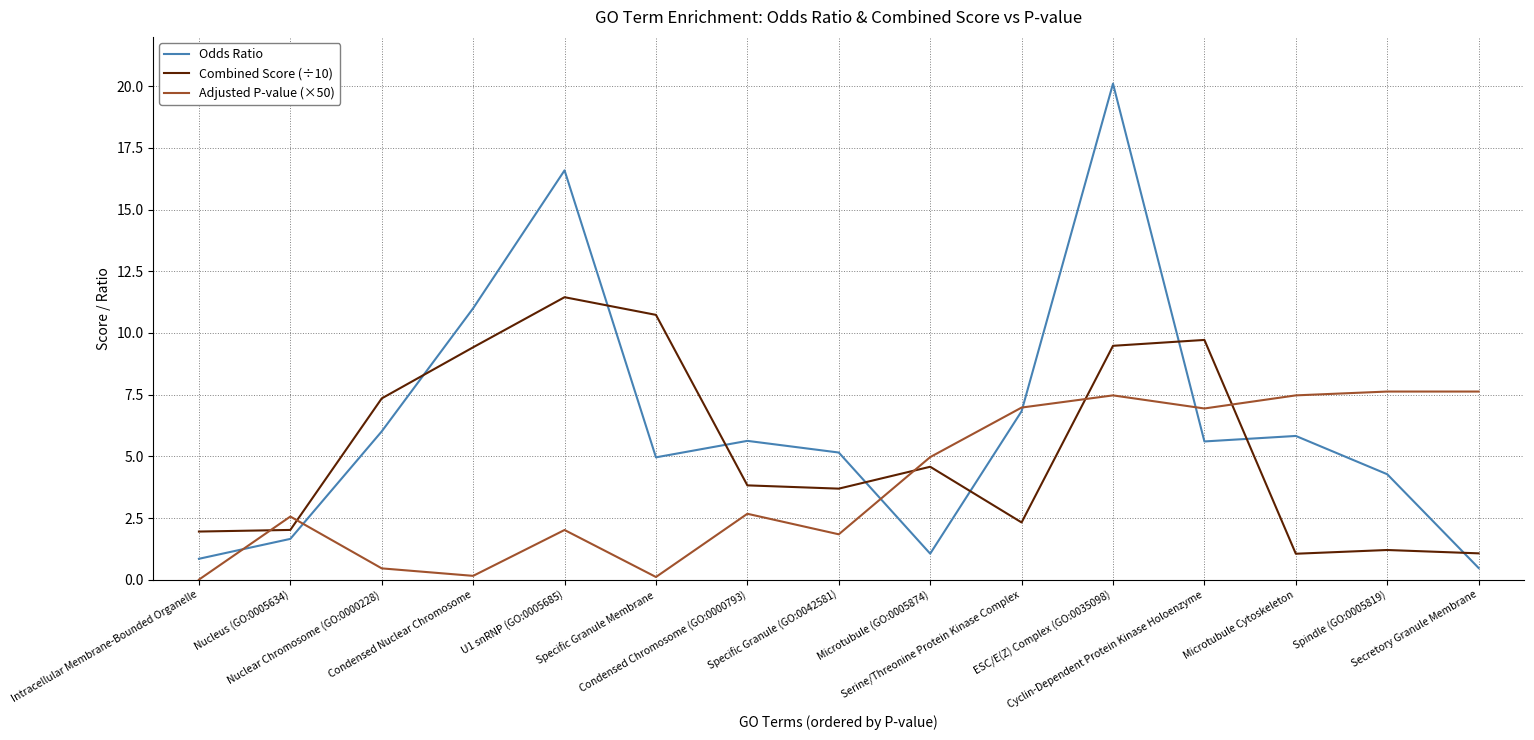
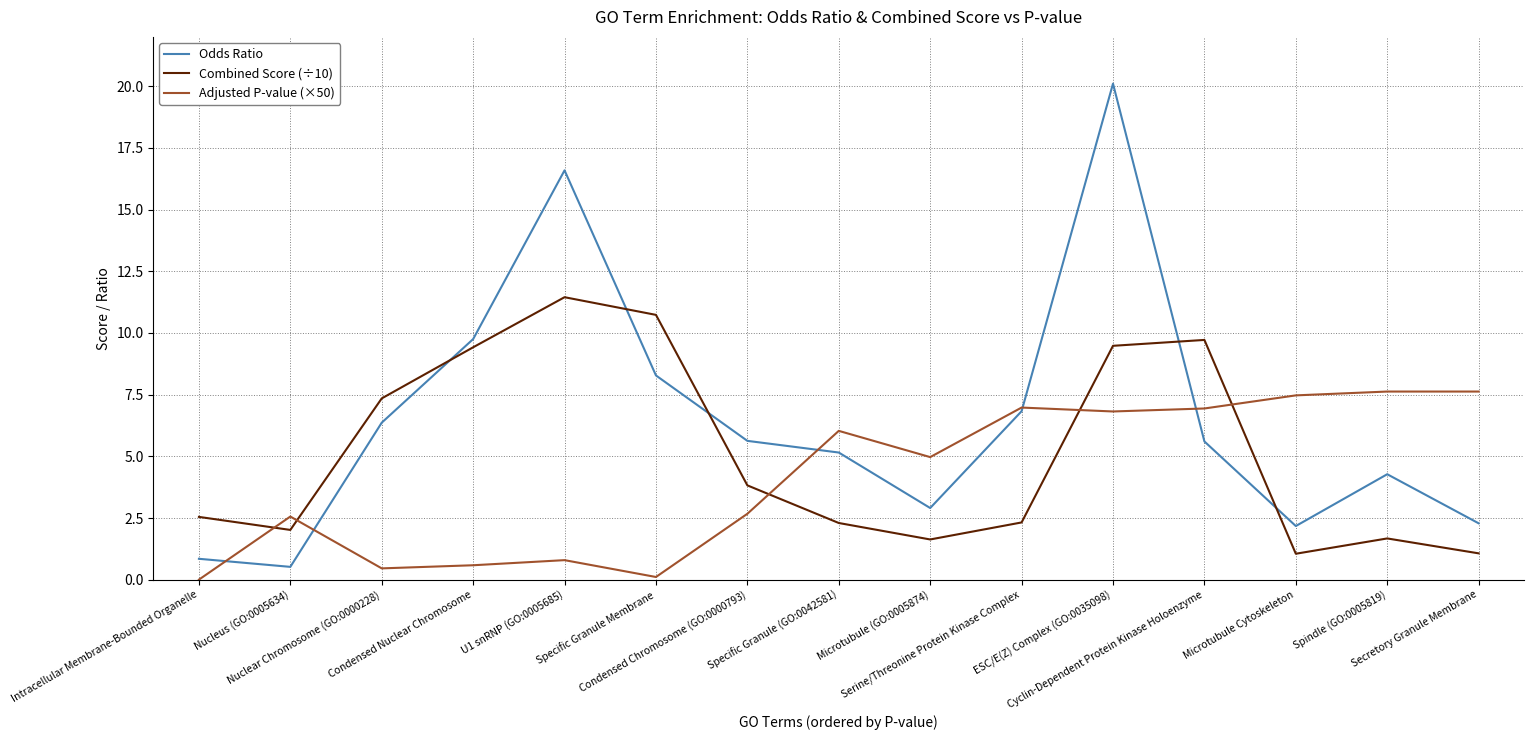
Combined Score (÷10), Intracellular Membrane-Bounded Organelle: 2.0 -> 2.5
Odds Ratio, Nucleus (GO:0005634): 1.7 -> 0.5
Odds Ratio, Nuclear Chromosome (GO:0000228): 6.0 -> 6.4
Odds Ratio, Condensed Nuclear Chromosome: 11.0 -> 9.8
Adjusted P-value (×50), Condensed Nuclear Chromosome: 0.2 -> 0.6
Adjusted P-value (×50), U1 snRNP (GO:0005685): 2.0 -> 0.8
Odds Ratio, Specific Granule Membrane: 5.0 -> 8.3
Combined Score (÷10), Specific Granule (GO:0042581): 3.7 -> 2.3
Adjusted P-value (×50), Specific Granule (GO:0042581): 1.8 -> 6.0
Odds Ratio, Microtubule (GO:0005874): 1.1 -> 2.9
Combined Score (÷10), Microtubule (GO:0005874): 4.6 -> 1.6
Adjusted P-value (×50), ESC/E(Z) Complex (GO:0035098): 7.5 -> 6.8
Odds Ratio, Microtubule Cytoskeleton: 5.8 -> 2.2
Combined Score (÷10), Spindle (GO:0005819): 1.2 -> 1.7
Odds Ratio, Secretory Granule Membrane: 0.5 -> 2.3
